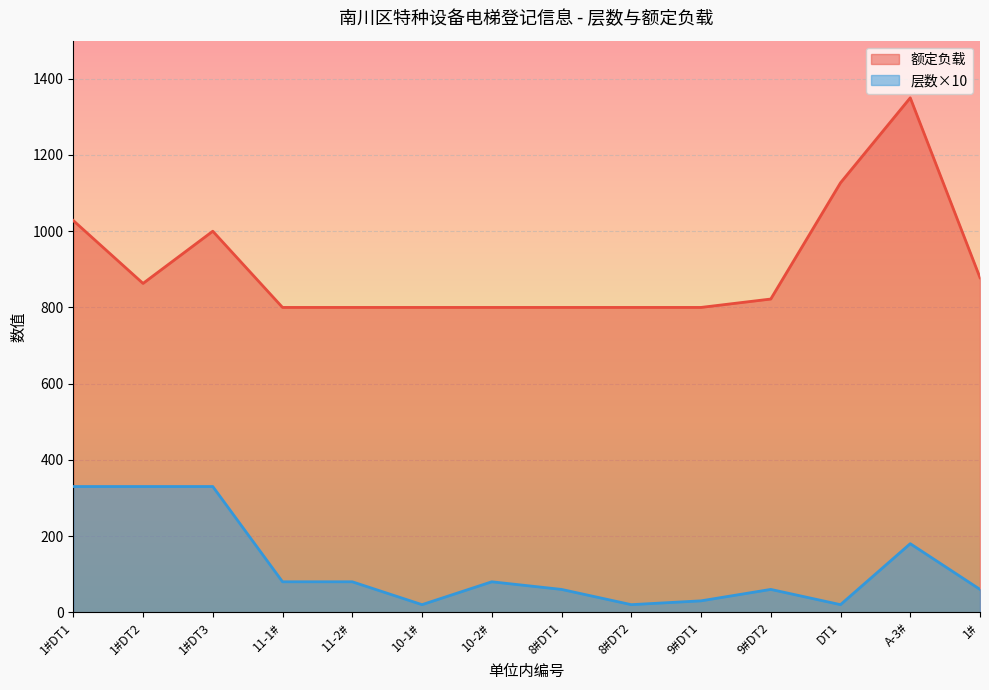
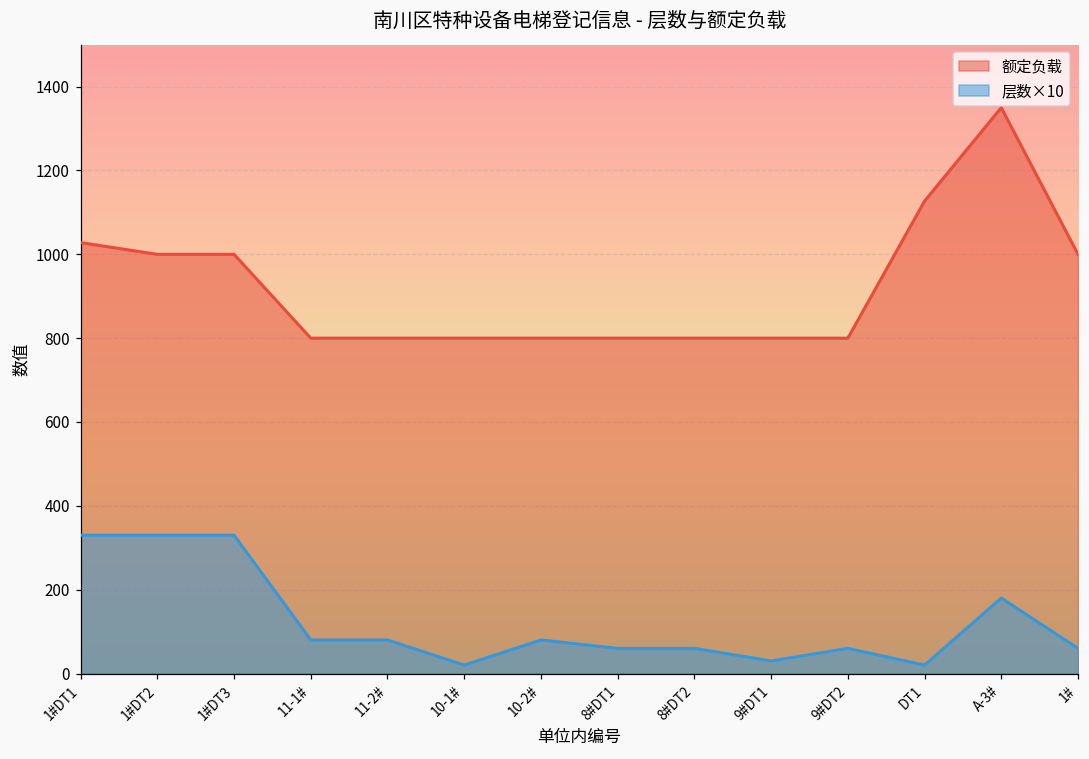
额定负载, 1#DT2: 860 -> 1000
层数×10, 8#DT2: 20 -> 60
额定负载, 9#DT2: 820 -> 800
额定负载, 1#: 880 -> 1000
